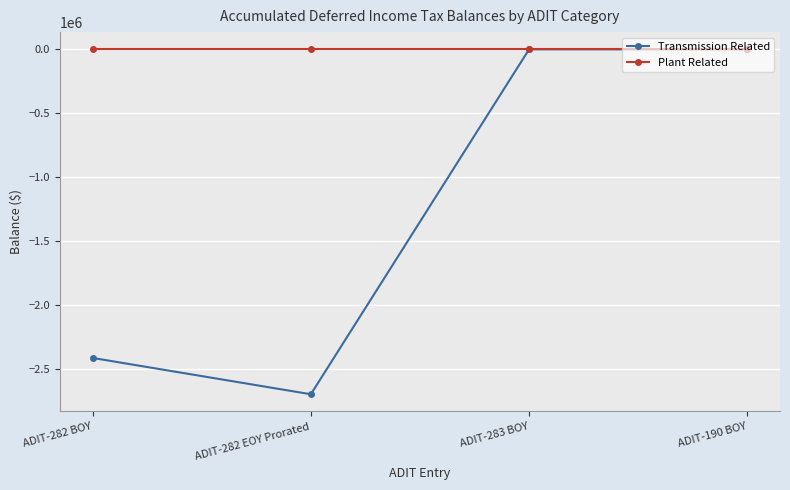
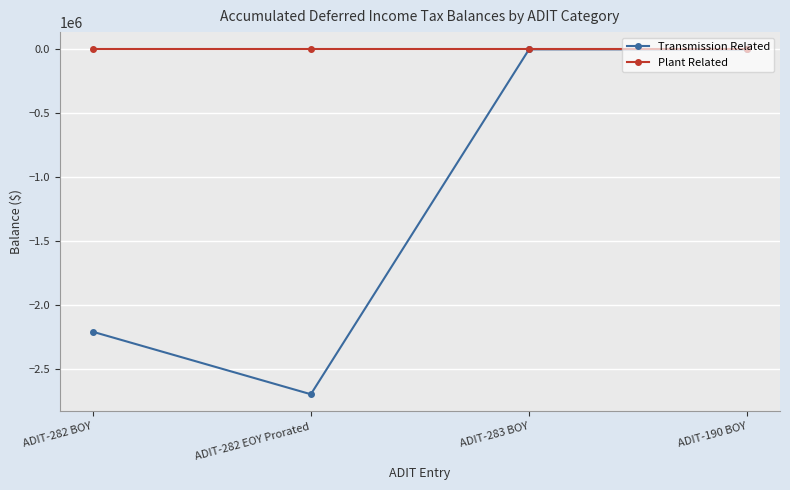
Transmission Related, ADIT-282 BOY: -2410000 -> -2210000
